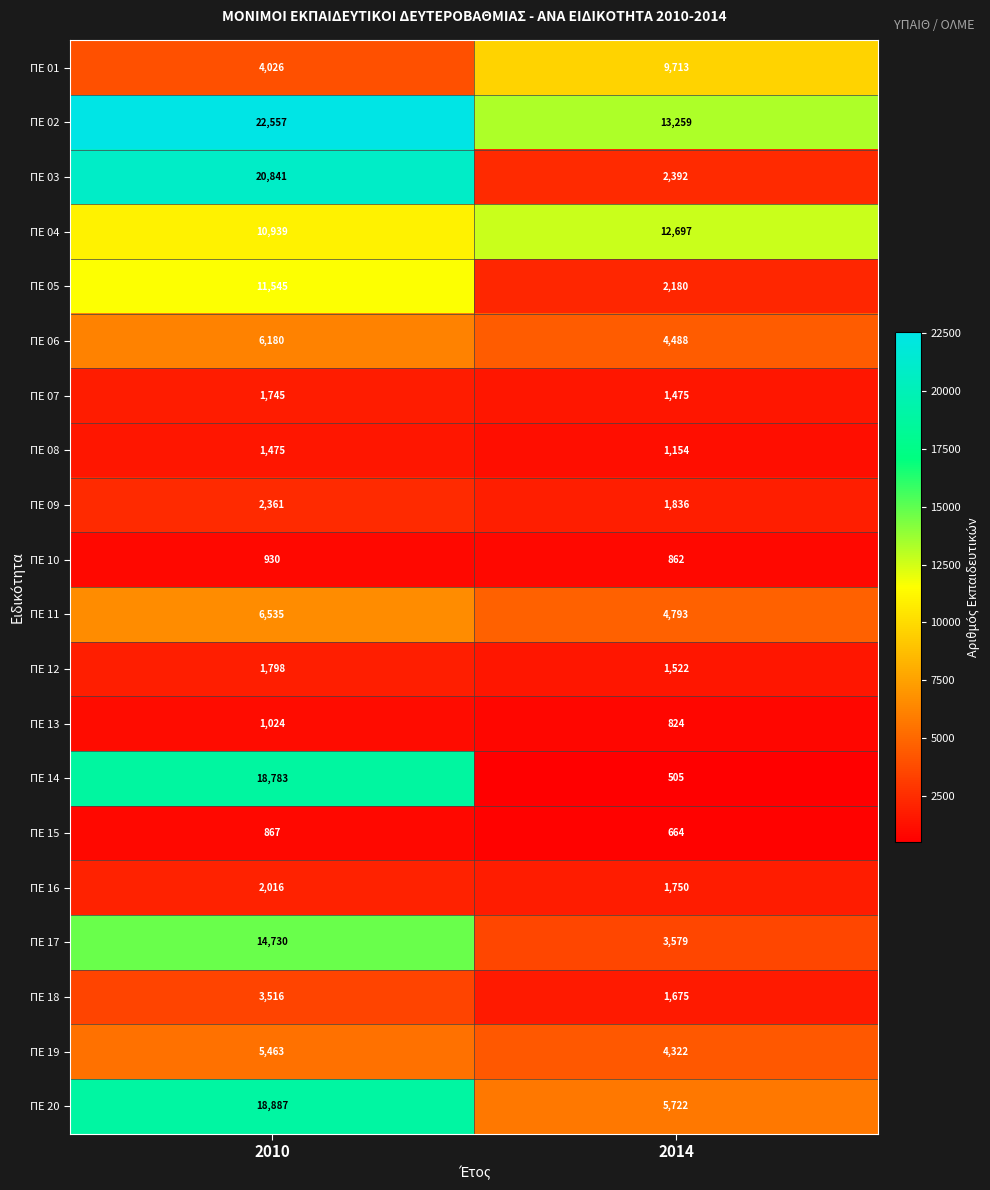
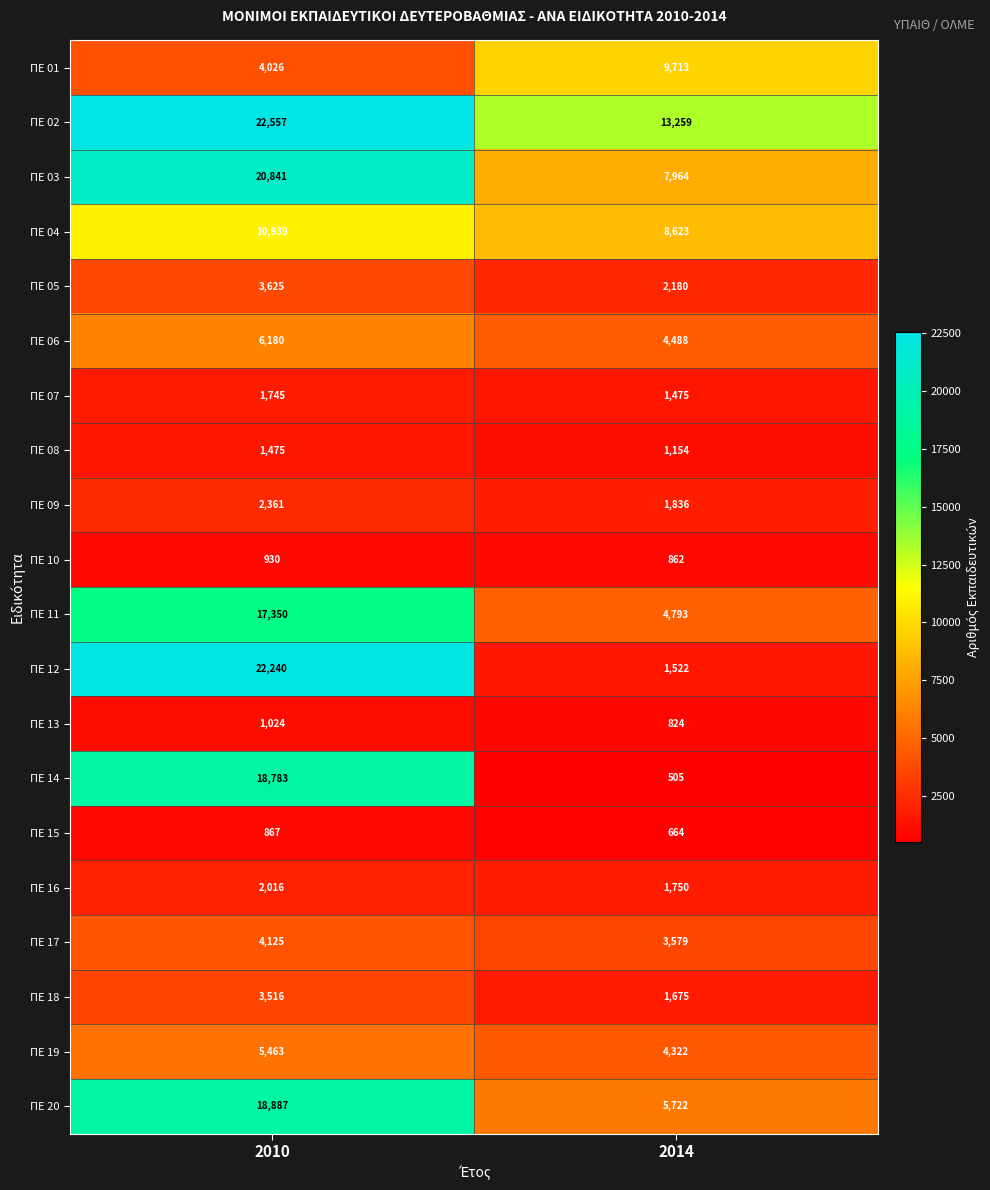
ΠΕ 03, 2014: 2,392 -> 7,964
ΠΕ 04, 2014: 12,697 -> 8,623
ΠΕ 05, 2010: 11,545 -> 3,625
ΠΕ 11, 2010: 6,535 -> 17,350
ΠΕ 12, 2010: 1,798 -> 22,240
ΠΕ 17, 2010: 14,730 -> 4,125
